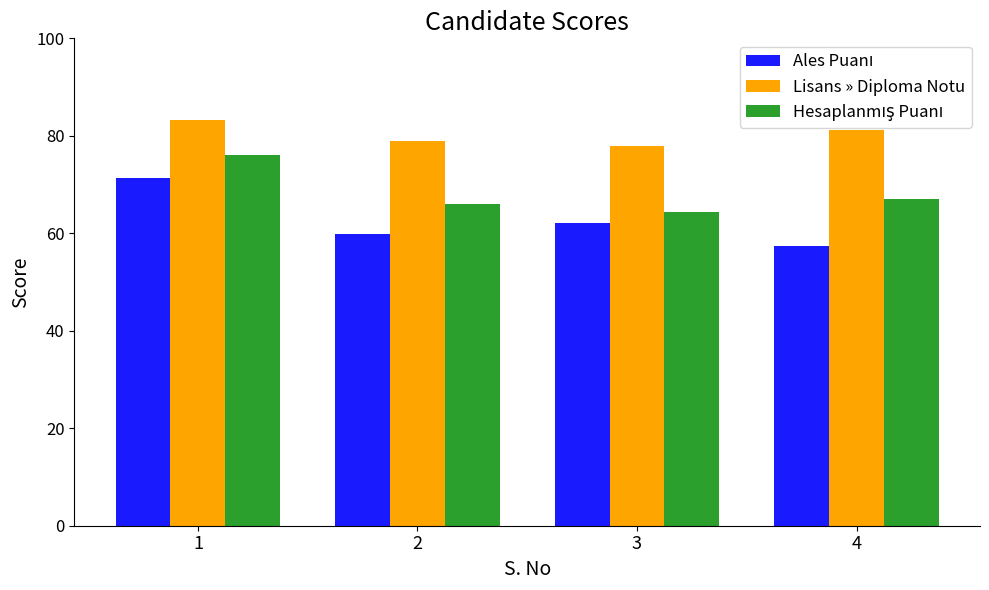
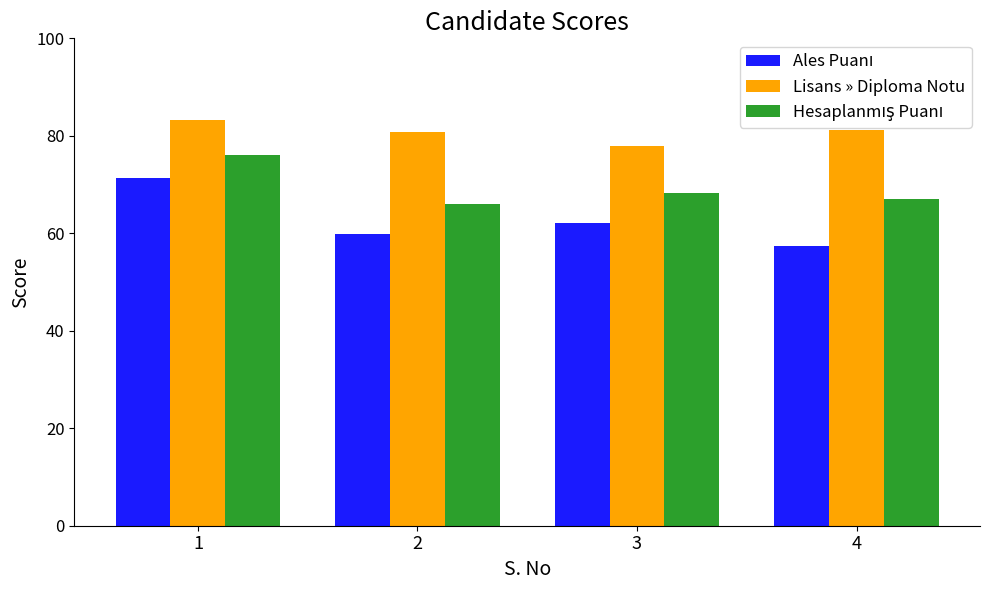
Lisans » Diploma Notu, 2: 79 -> 81
Hesaplanmış Puanı, 3: 64 -> 68
